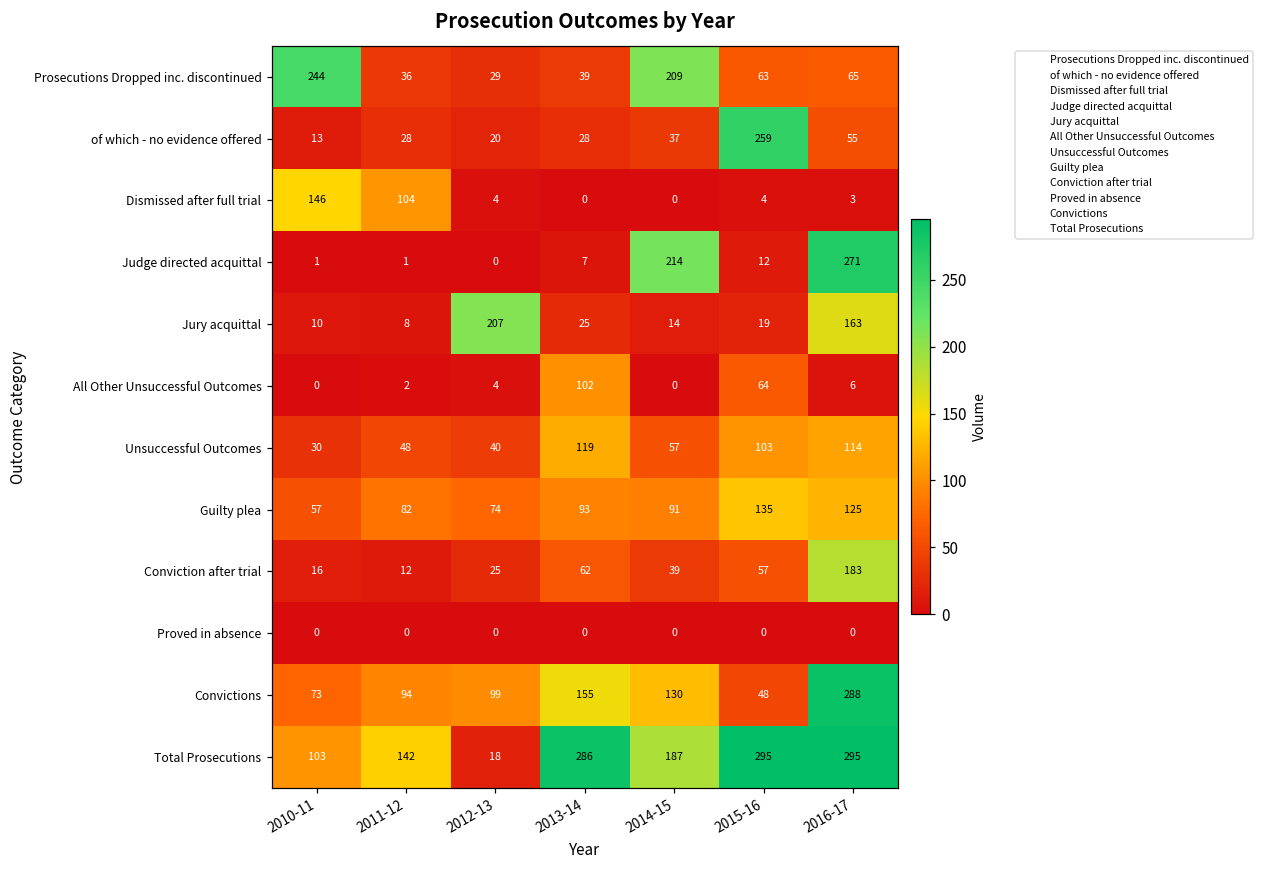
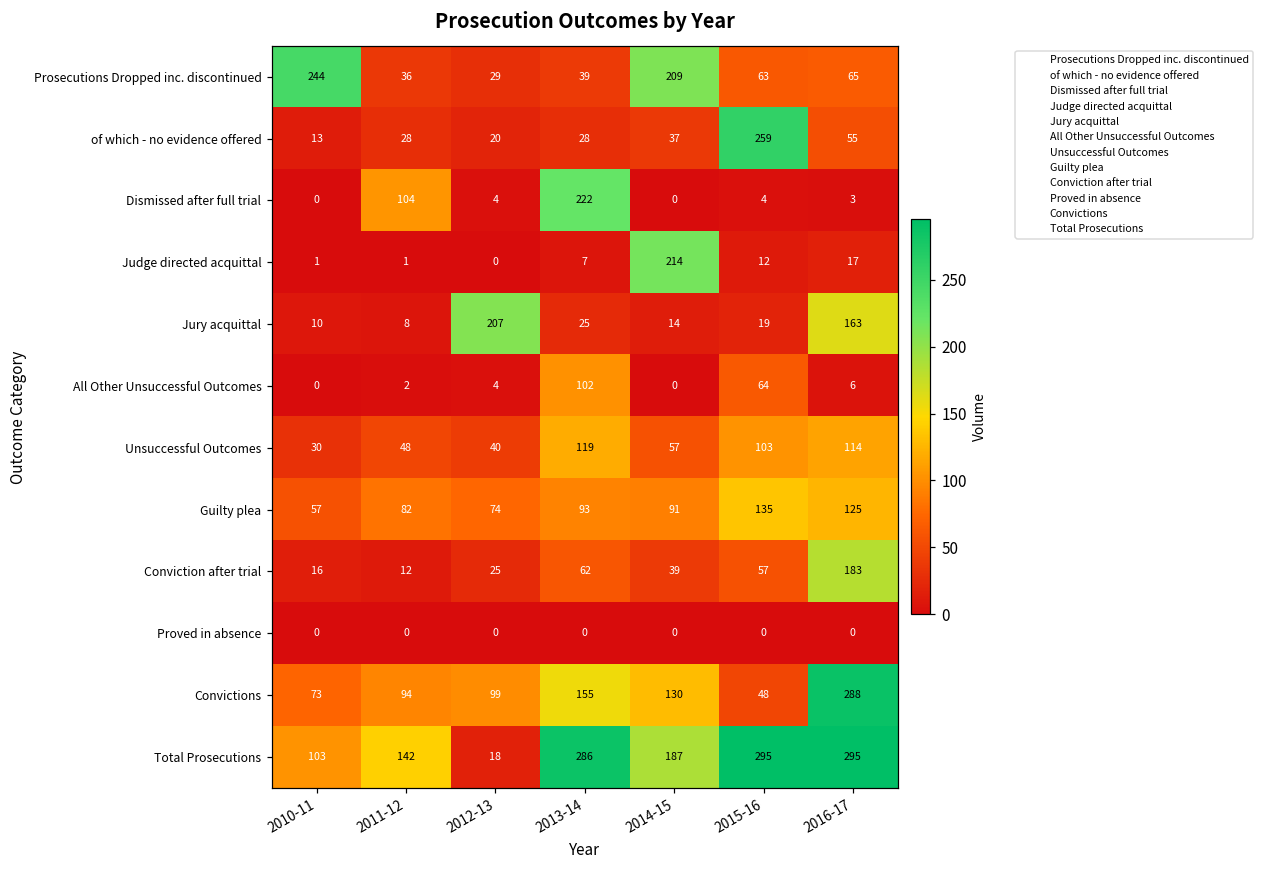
Dismissed after full trial, 2010-11: 146 -> 0
Dismissed after full trial, 2013-14: 0 -> 222
Judge directed acquittal, 2016-17: 271 -> 17
